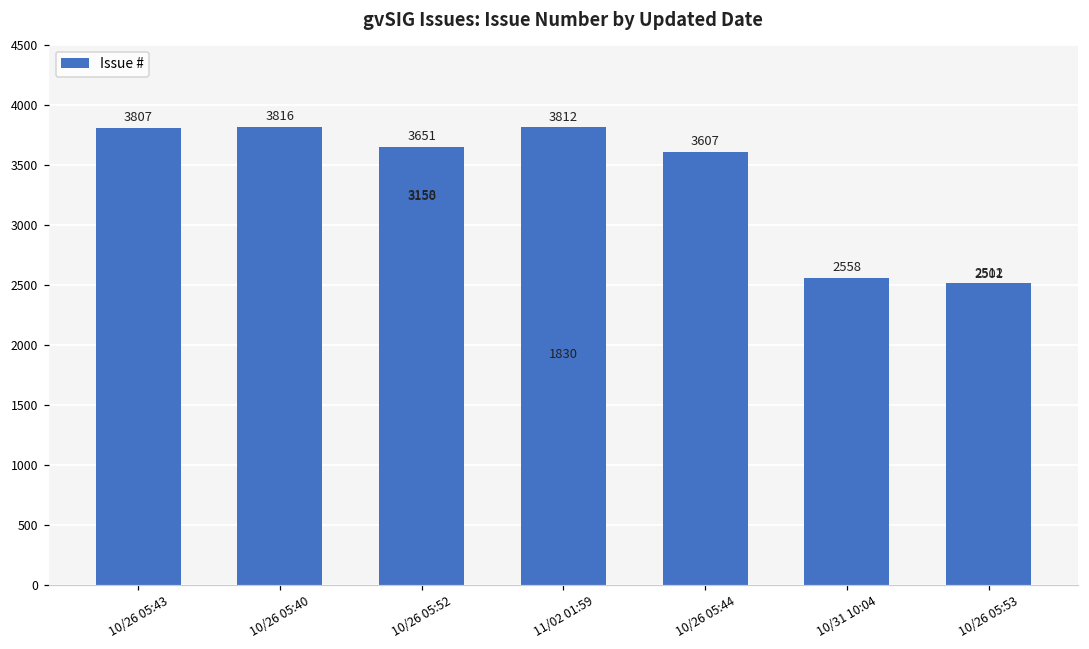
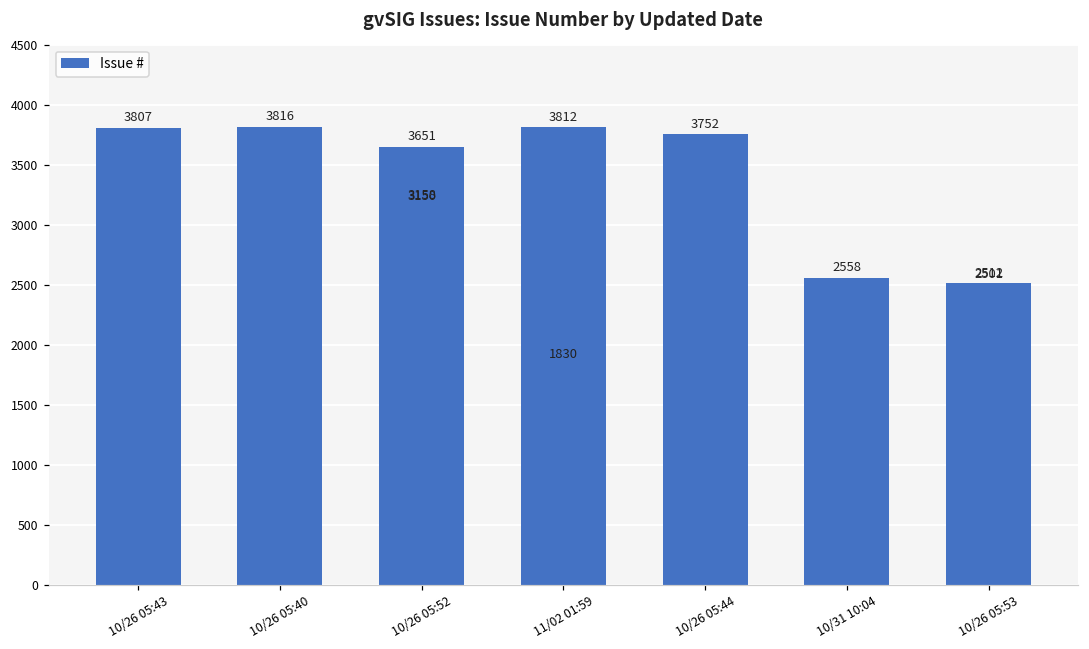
10/26 05:44: 3607 -> 3752
